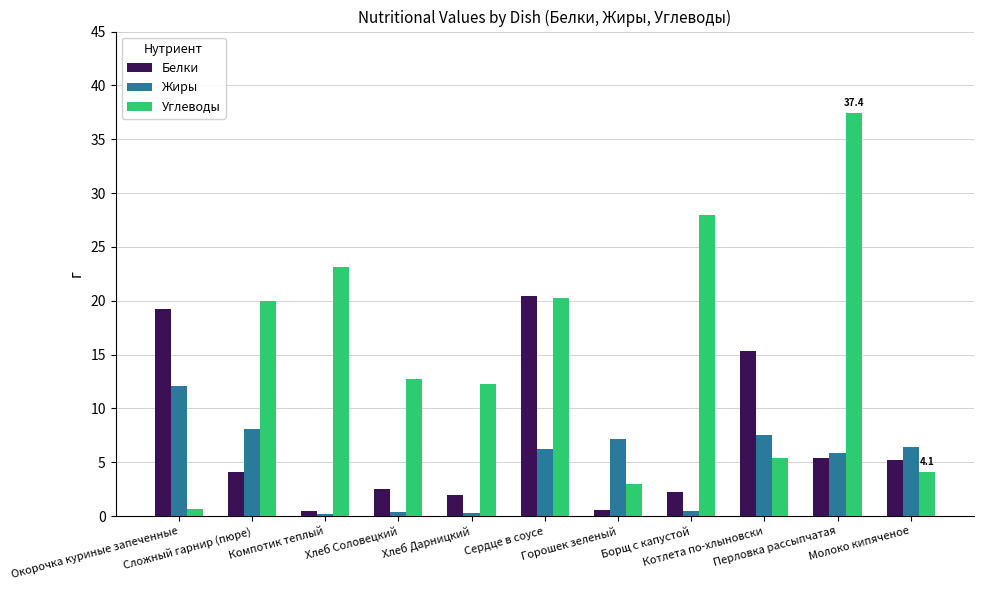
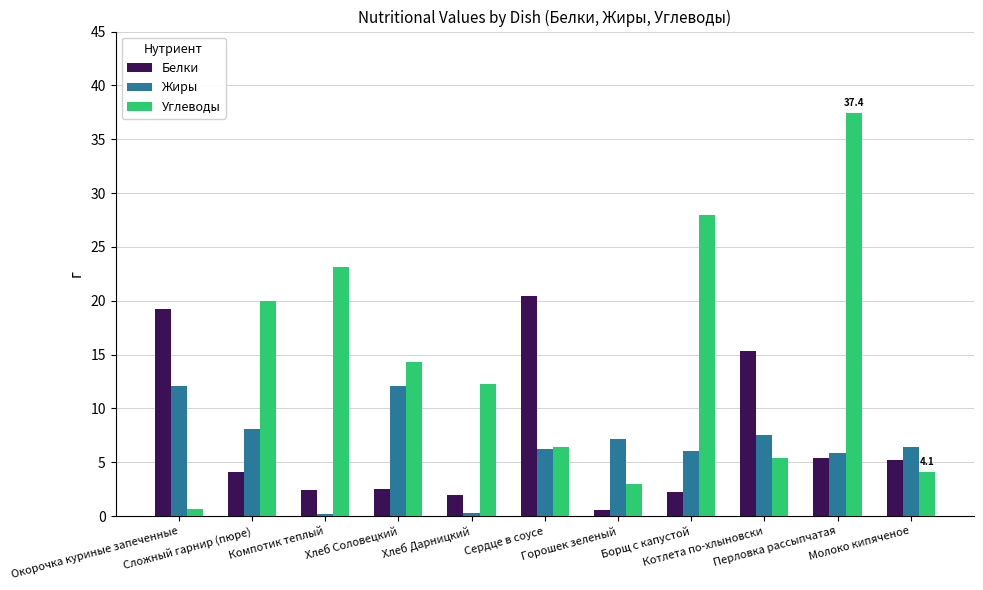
Белки, Компотик теплый: 0.5 -> 2.4
Жиры, Хлеб Соловецкий: 0.4 -> 12.1
Углеводы, Хлеб Соловецкий: 12.7 -> 14.3
Углеводы, Сердце в соусе: 20.3 -> 6.4
Жиры, Борщ с капустой: 0.5 -> 6.1
